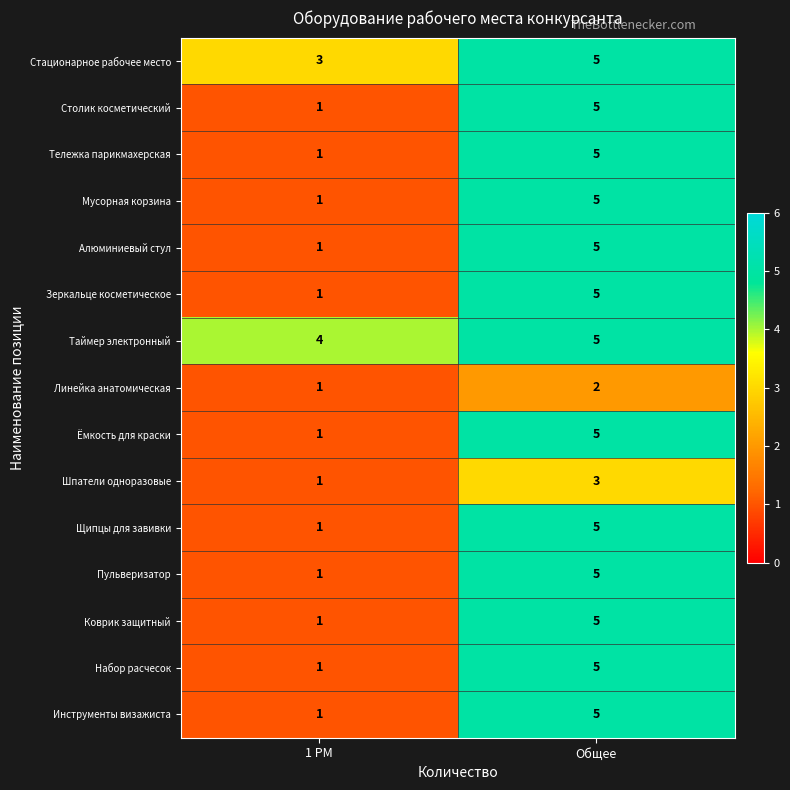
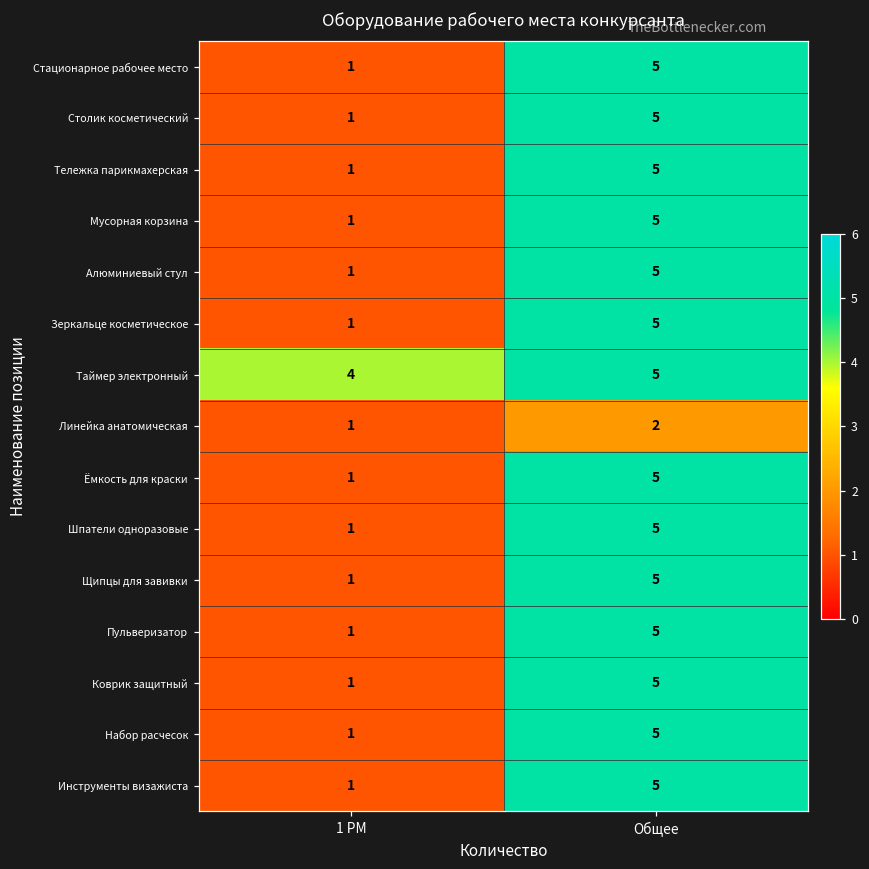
Стационарное рабочее место, 1 РМ: 3 -> 1
Шпатели одноразовые, Общее: 3 -> 5
